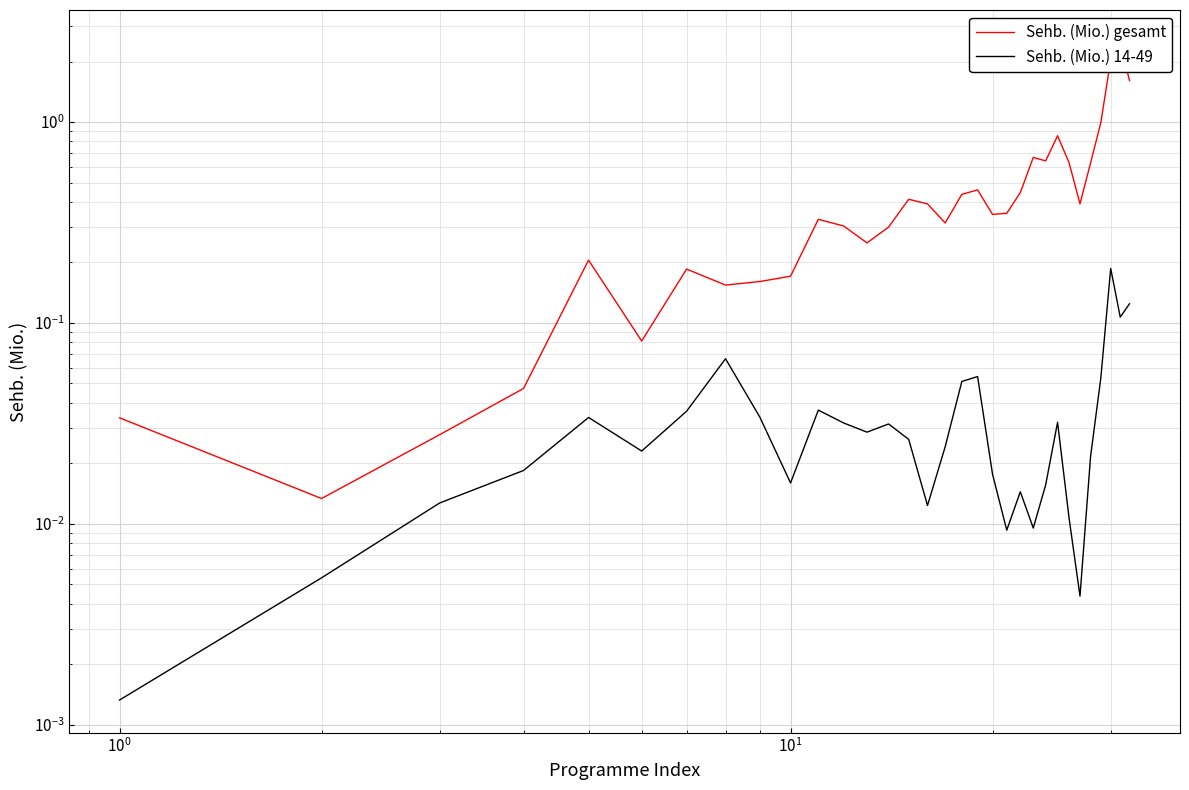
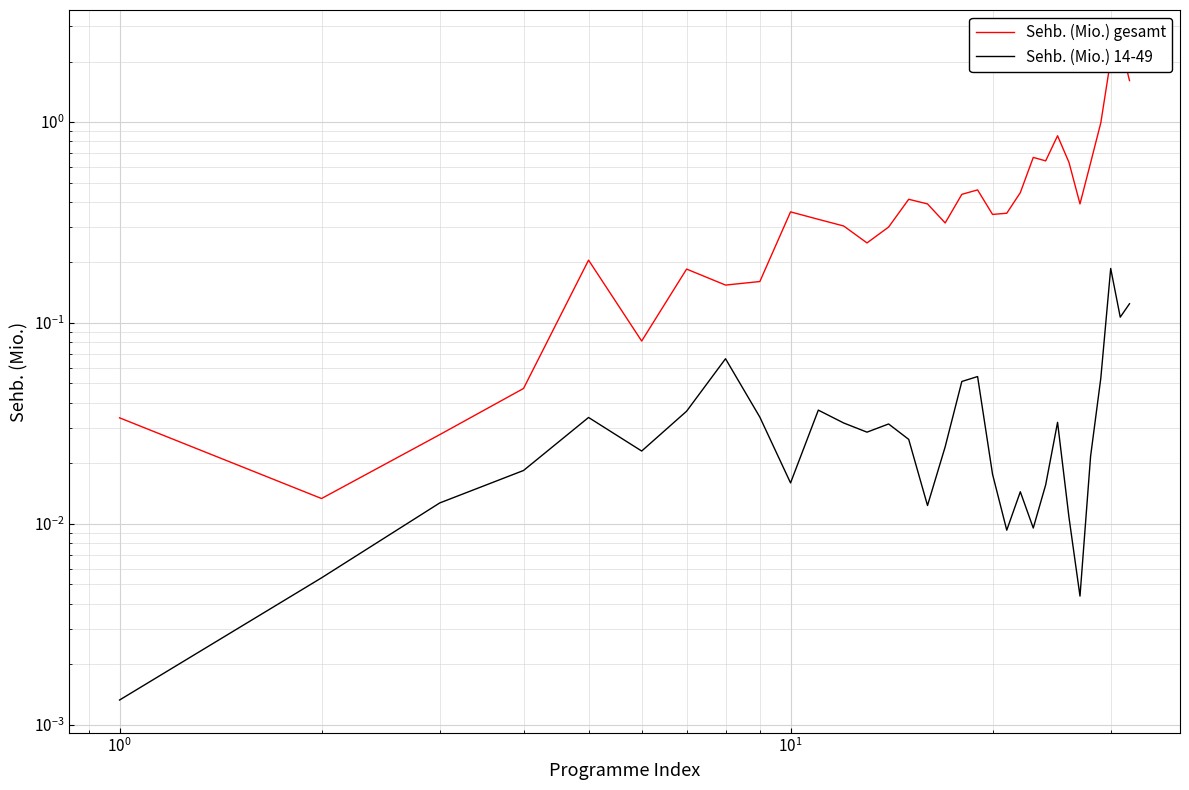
Sehb. (Mio.) gesamt, 10^1: 0.17 -> 0.36
